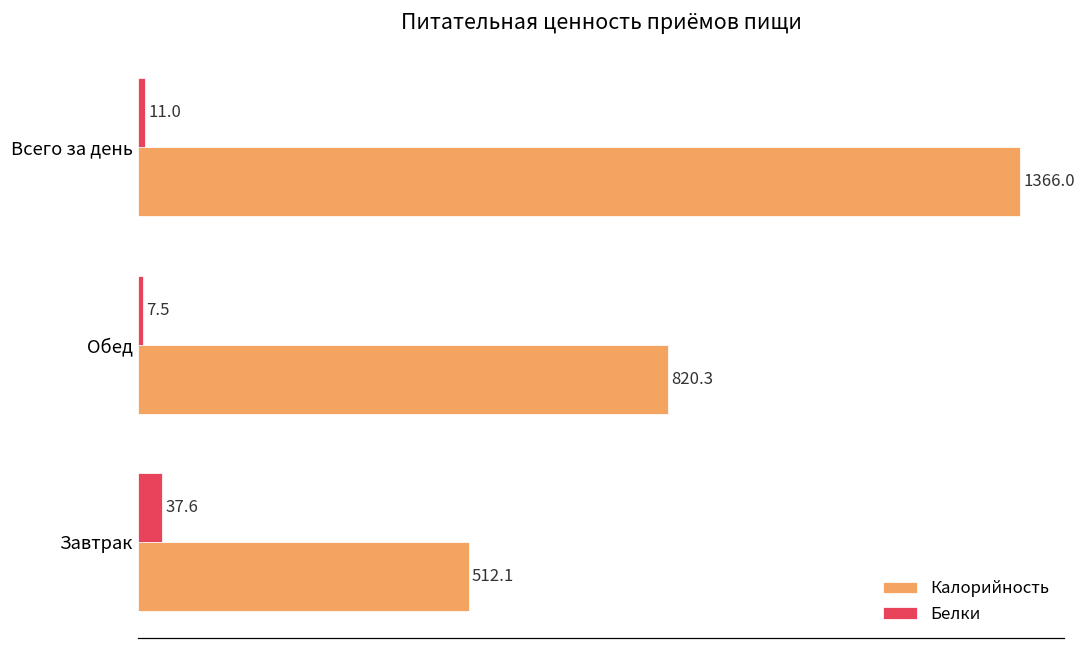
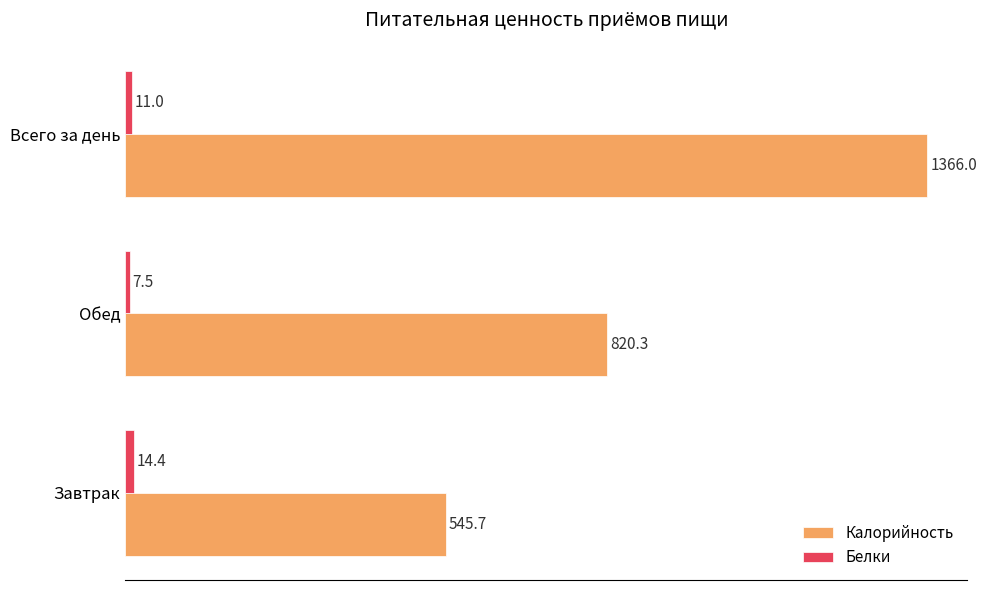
Белки, Завтрак: 37.6 -> 14.4
Калорийность, Завтрак: 512.1 -> 545.7
